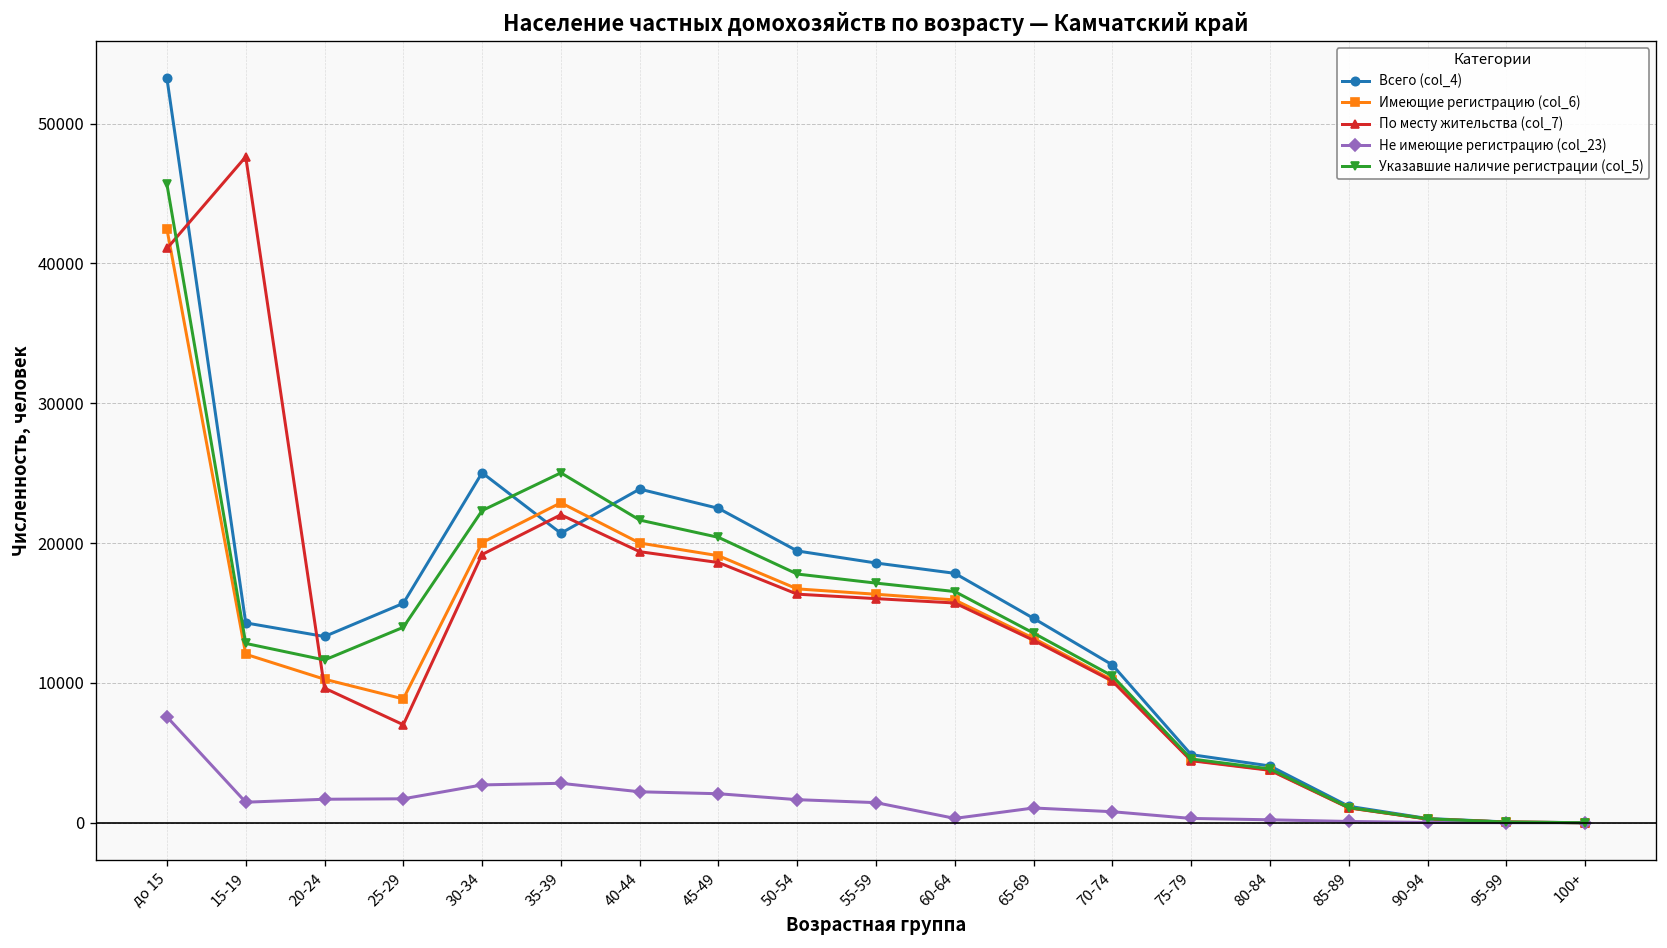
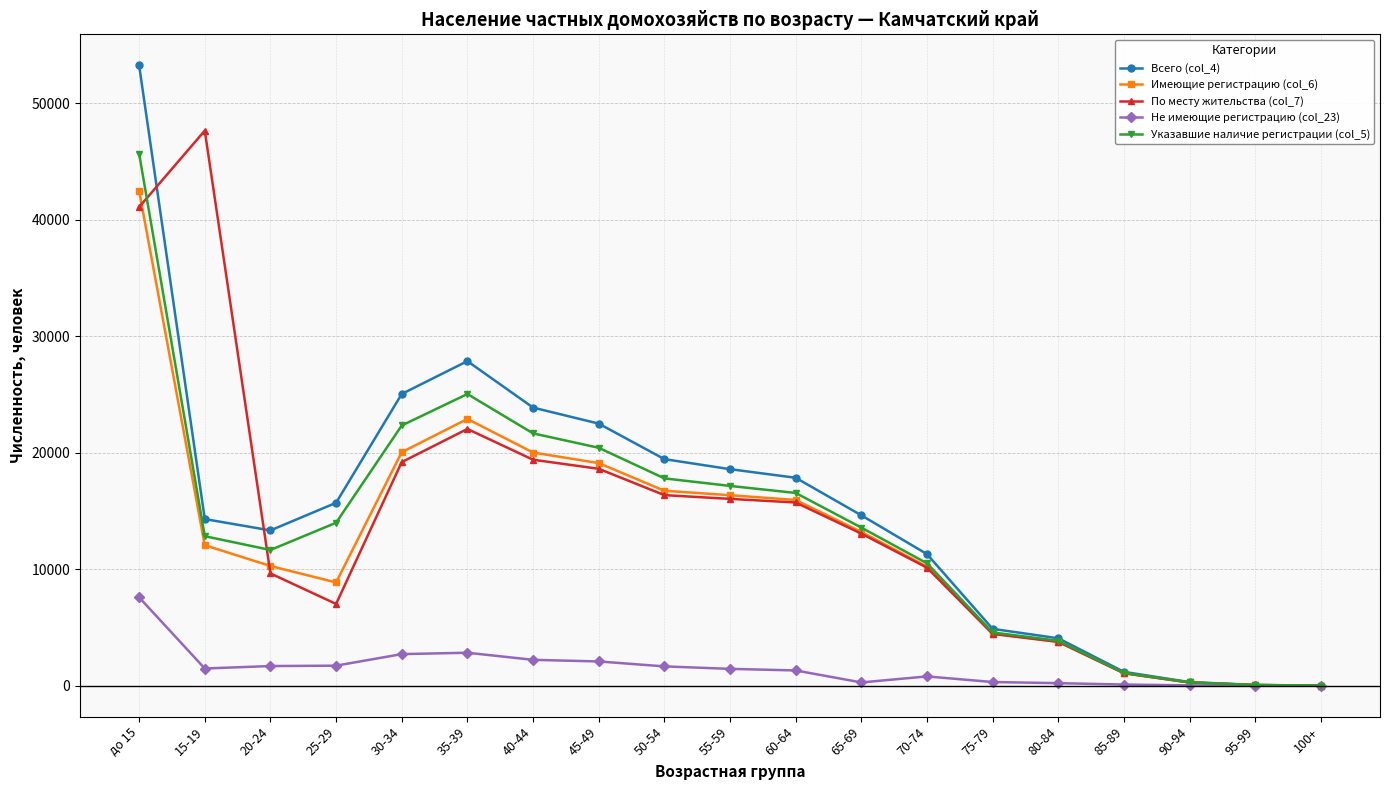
Всего (col_4), 35-39: 20700 -> 27800
Не имеющие регистрацию (col_23), 60-64: 300 -> 1300
Не имеющие регистрацию (col_23), 65-69: 1100 -> 300
